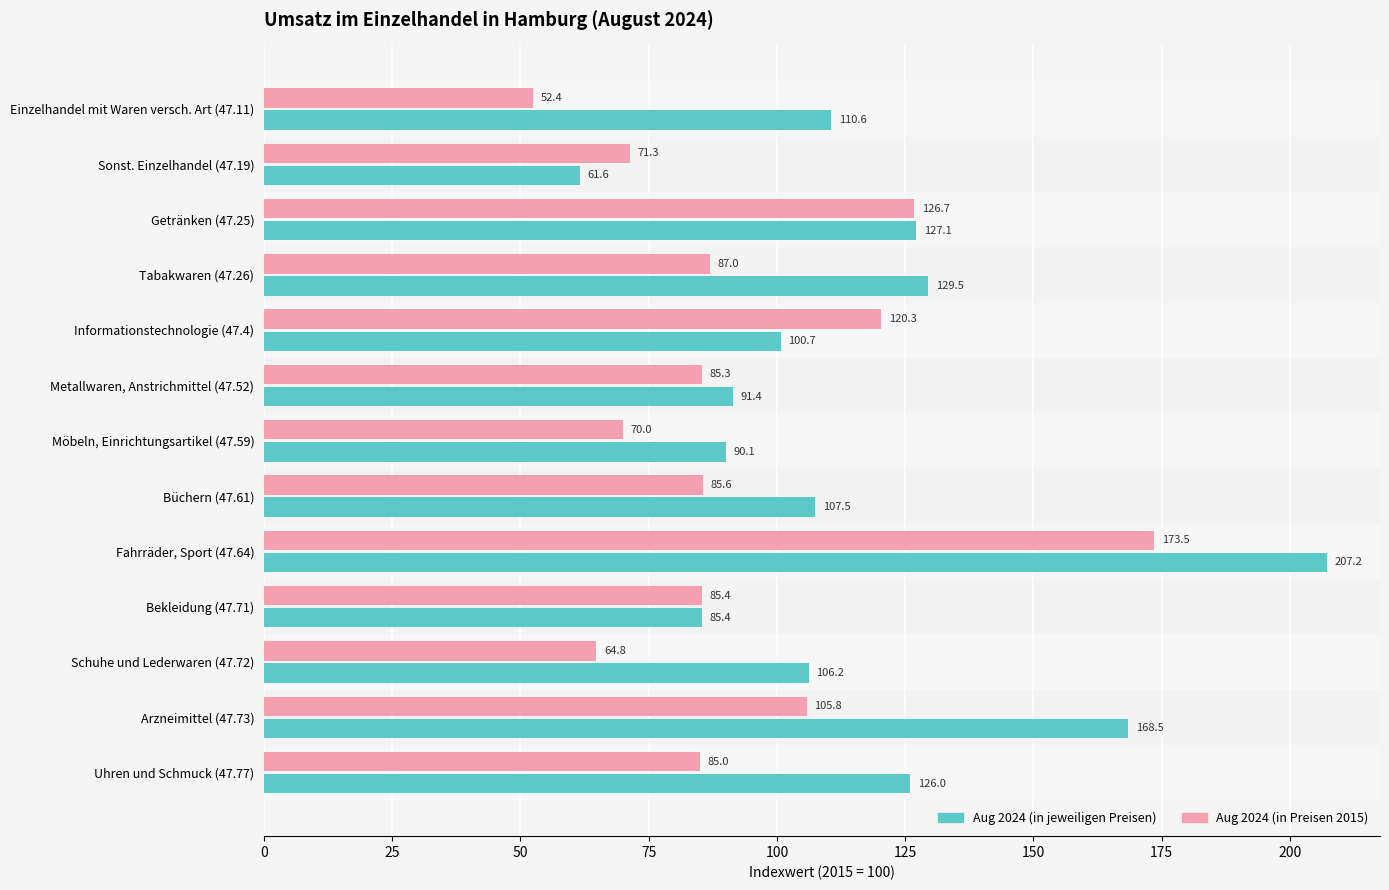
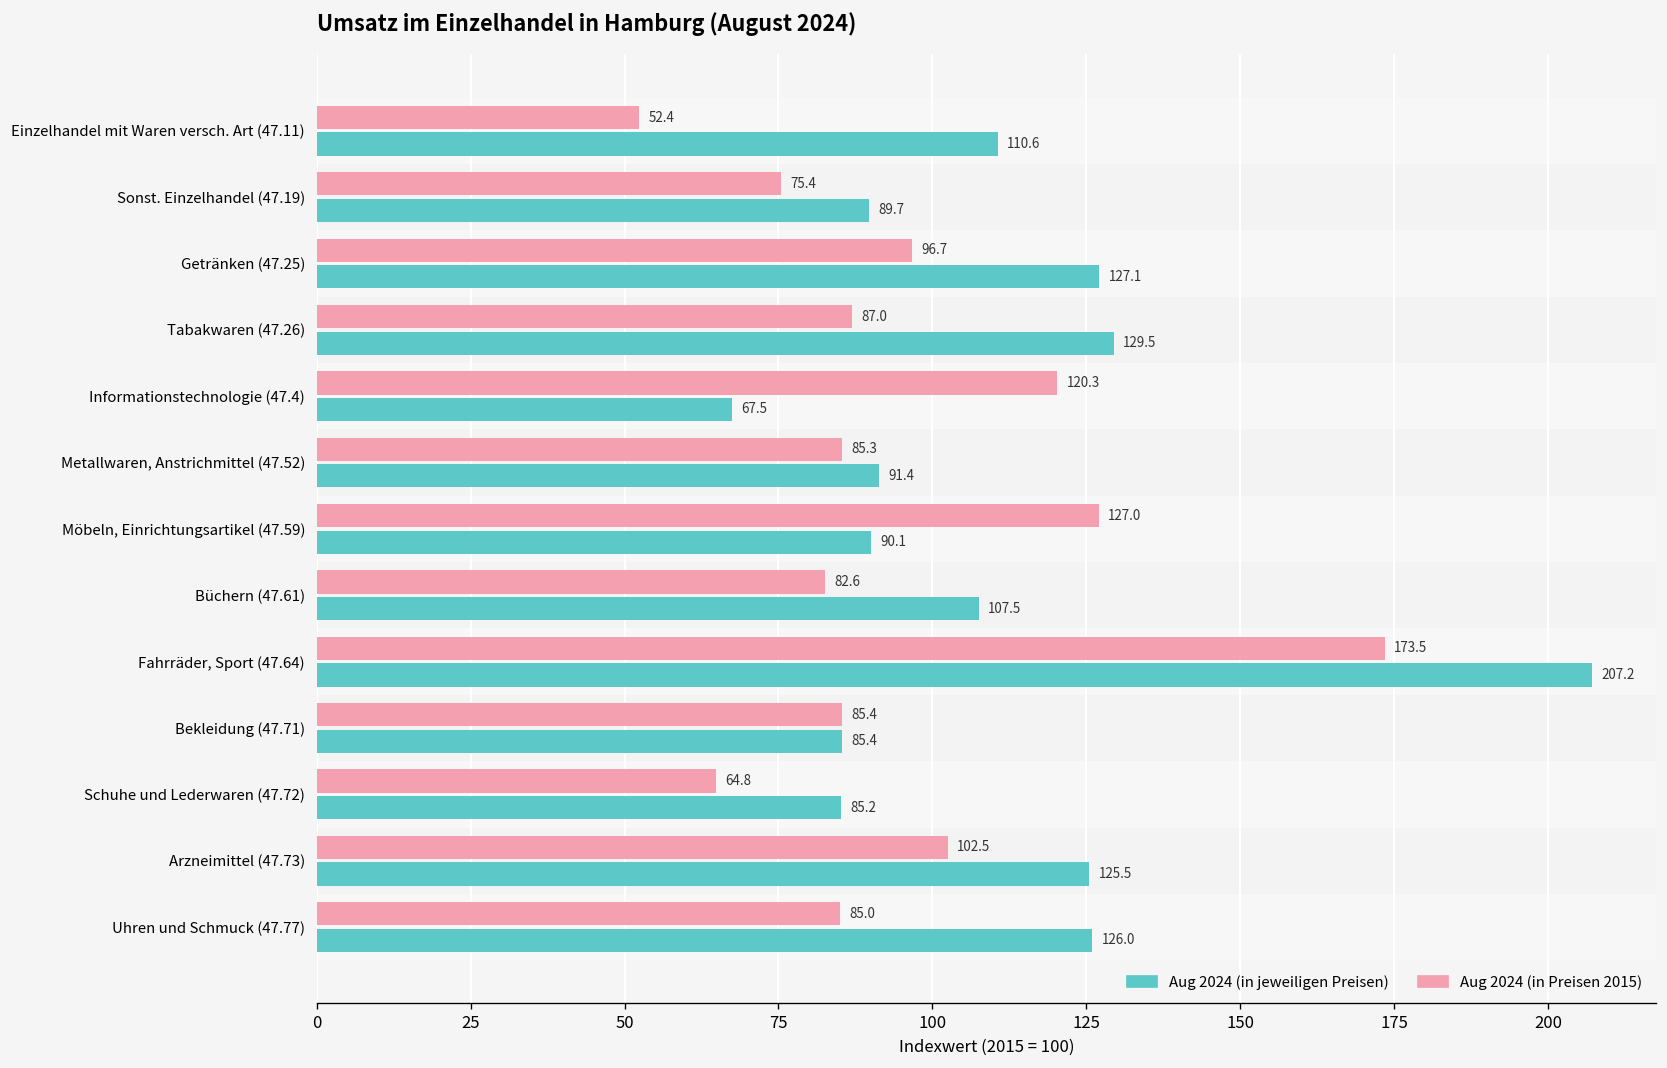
Aug 2024 (in Preisen 2015), Sonst. Einzelhandel (47.19): 71.3 -> 75.4
Aug 2024 (in jeweiligen Preisen), Sonst. Einzelhandel (47.19): 61.6 -> 89.7
Aug 2024 (in Preisen 2015), Getränken (47.25): 126.7 -> 96.7
Aug 2024 (in jeweiligen Preisen), Informationstechnologie (47.4): 100.7 -> 67.5
Aug 2024 (in Preisen 2015), Möbeln, Einrichtungsartikel (47.59): 70.0 -> 127.0
Aug 2024 (in Preisen 2015), Büchern (47.61): 85.6 -> 82.6
Aug 2024 (in jeweiligen Preisen), Schuhe und Lederwaren (47.72): 106.2 -> 85.2
Aug 2024 (in Preisen 2015), Arzneimittel (47.73): 105.8 -> 102.5
Aug 2024 (in jeweiligen Preisen), Arzneimittel (47.73): 168.5 -> 125.5
